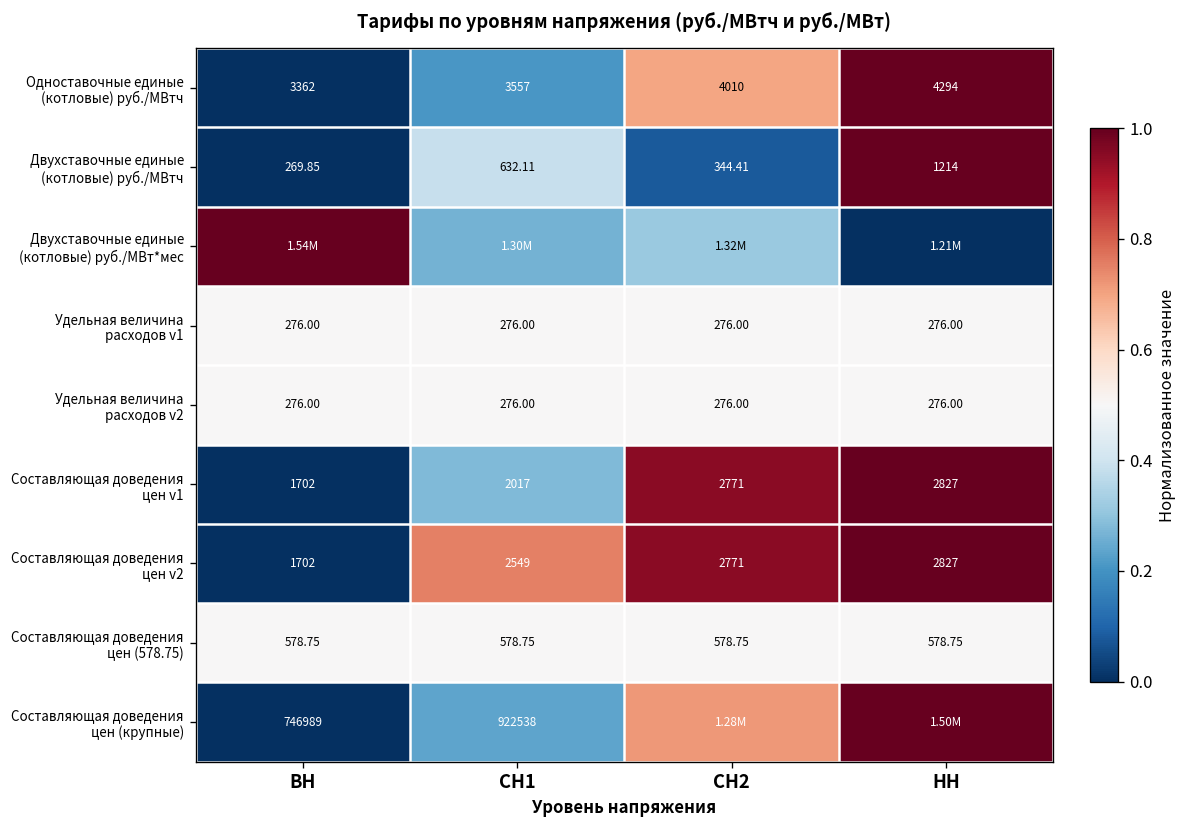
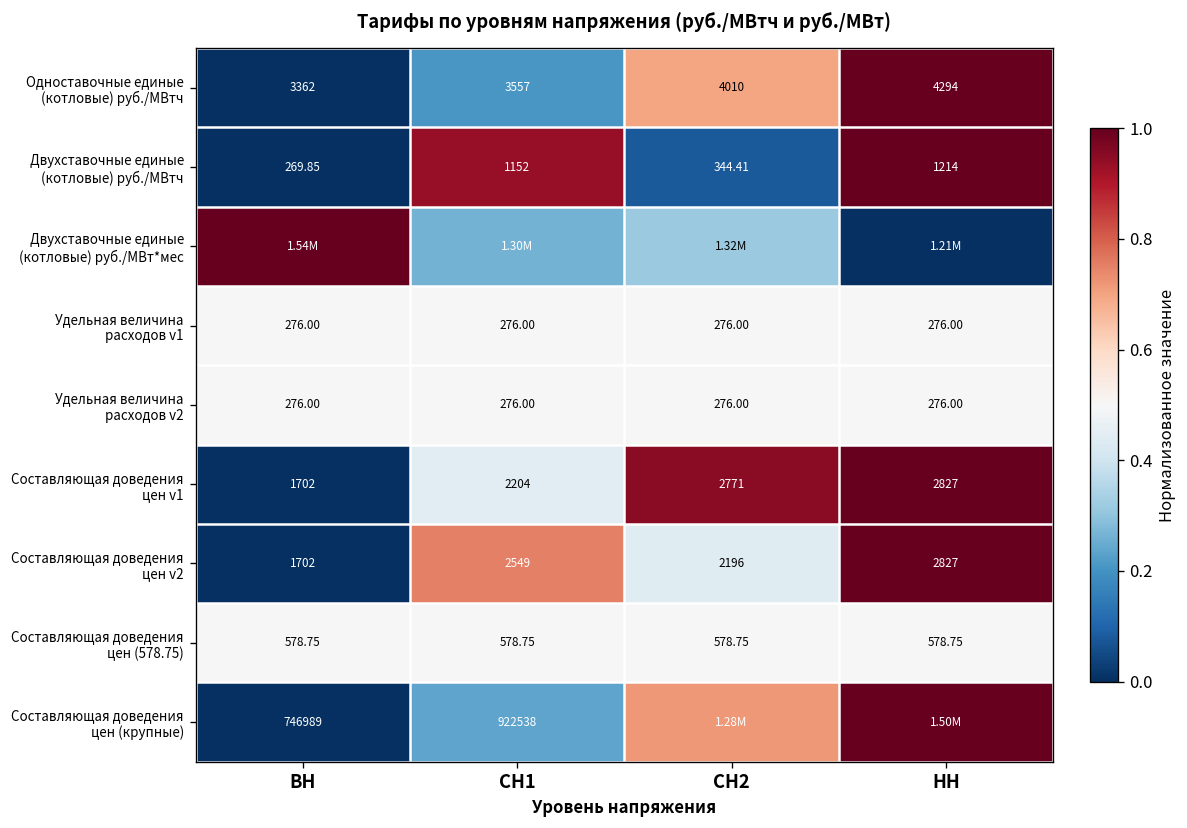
Двухставочные единые (котловые) руб./МВтч, СН1: 632.11 -> 1152
Составляющая доведения цен v1, СН1: 2017 -> 2204
Составляющая доведения цен v2, СН2: 2771 -> 2196
